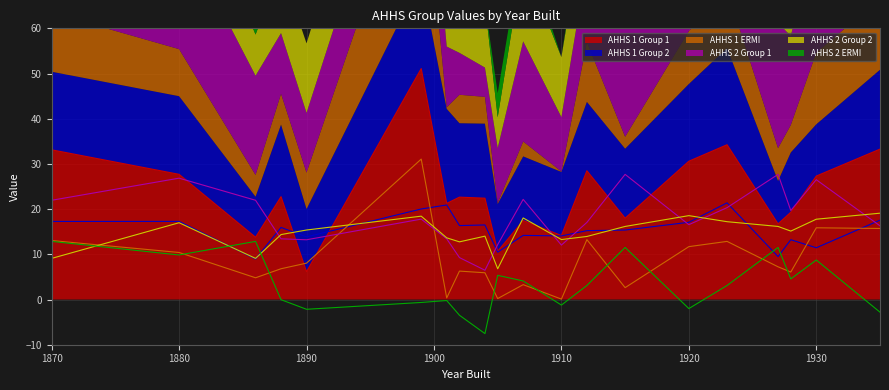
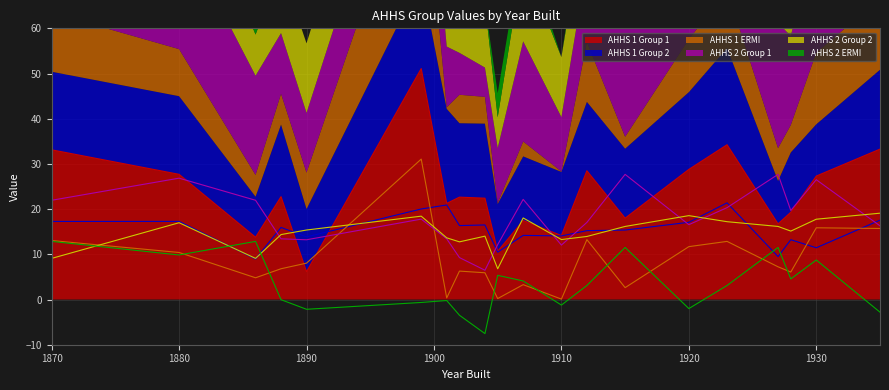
AHHS 1 Group 1, 1920: 31 -> 29
